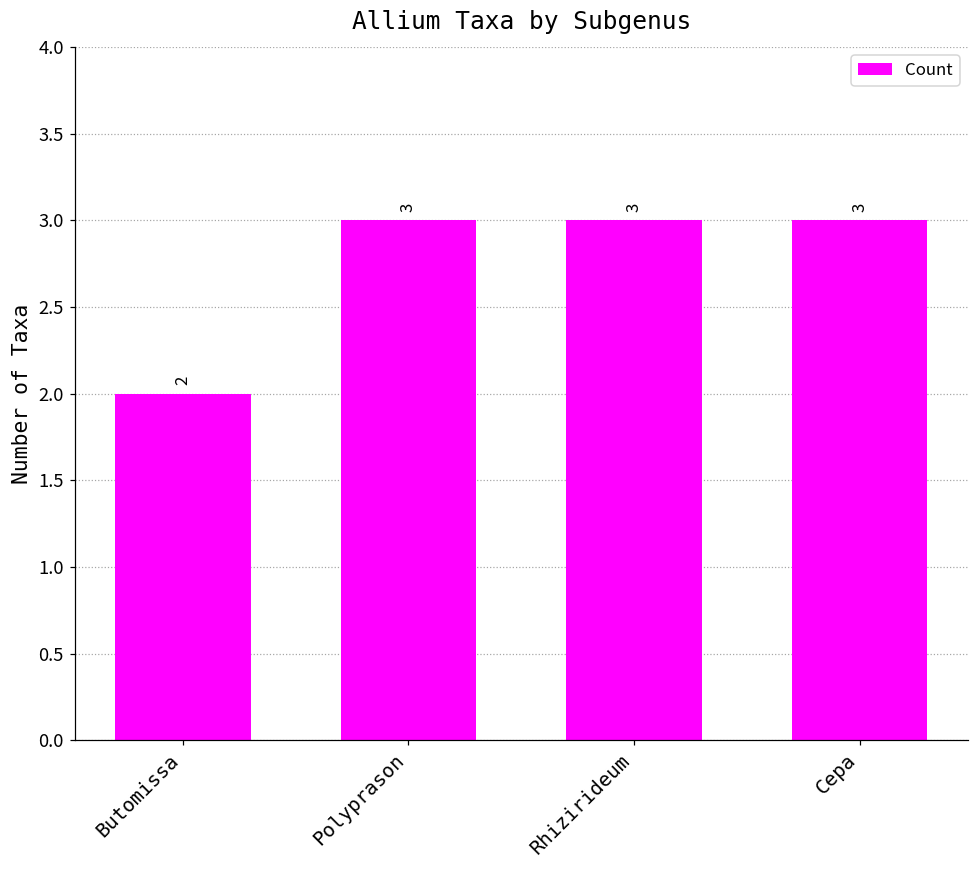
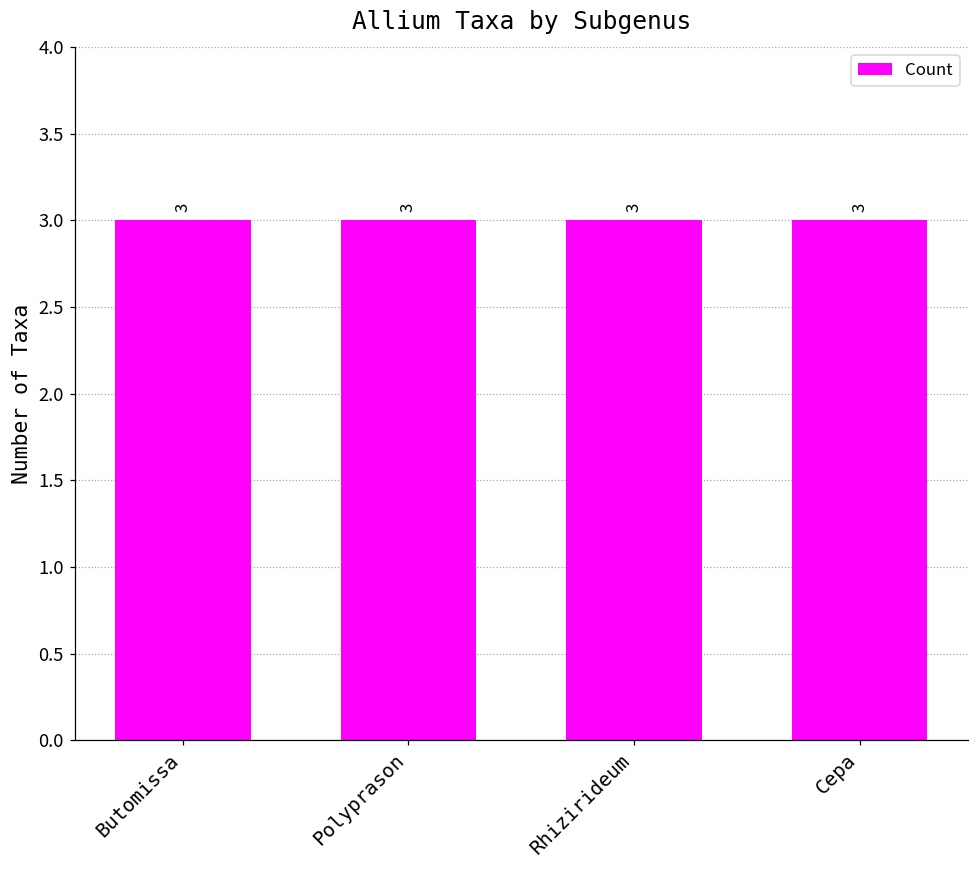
Butomissa: 2 -> 3
